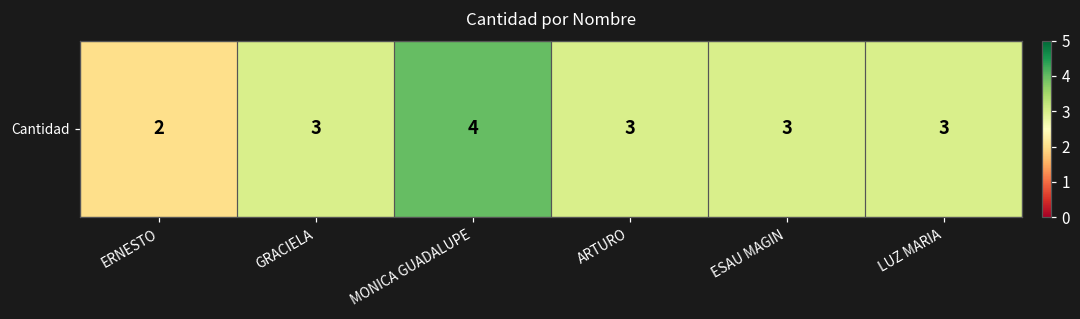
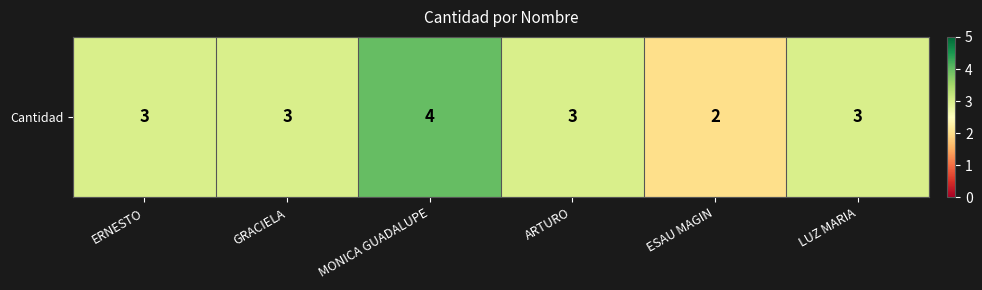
Cantidad, ERNESTO: 2 -> 3
Cantidad, ESAU MAGIN: 3 -> 2
